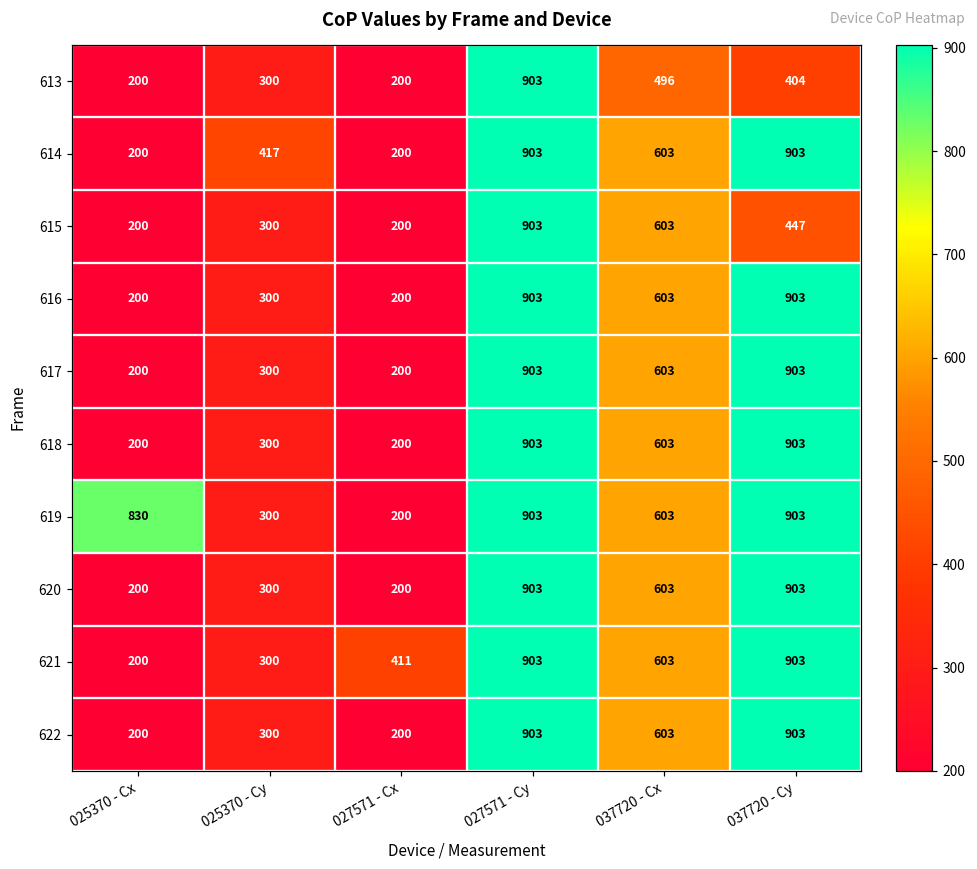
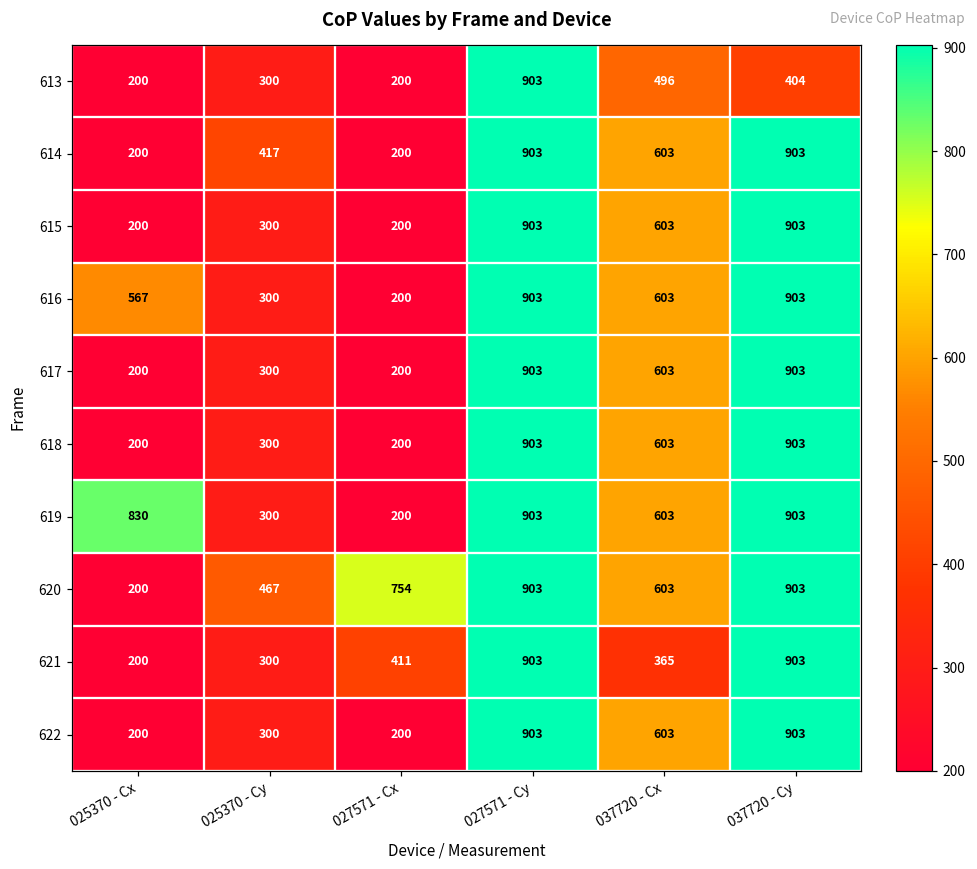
615, 037720 - Cy: 447 -> 903
616, 025370 - Cx: 200 -> 567
620, 025370 - Cy: 300 -> 467
620, 027571 - Cx: 200 -> 754
621, 037720 - Cx: 603 -> 365
